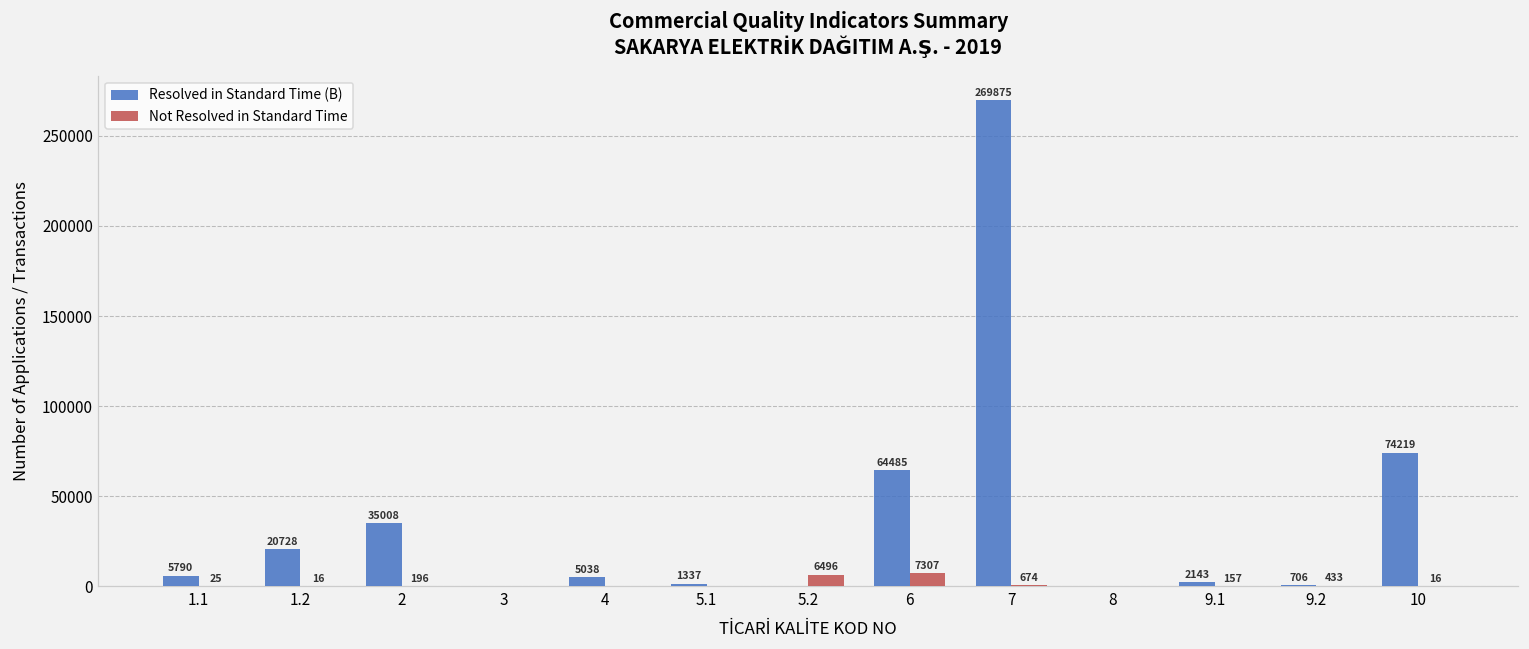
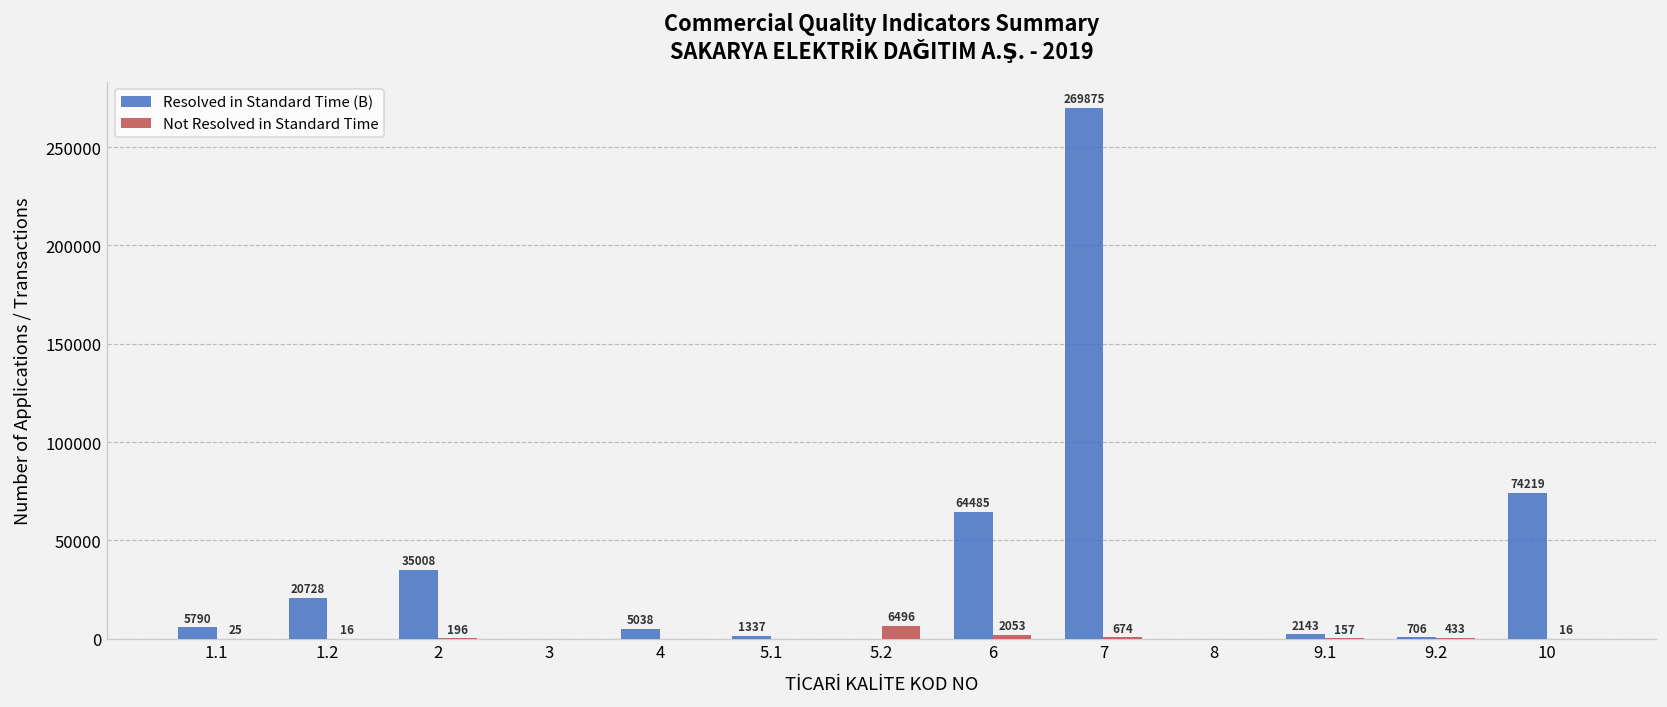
Not Resolved in Standard Time, 6: 7307 -> 2053
